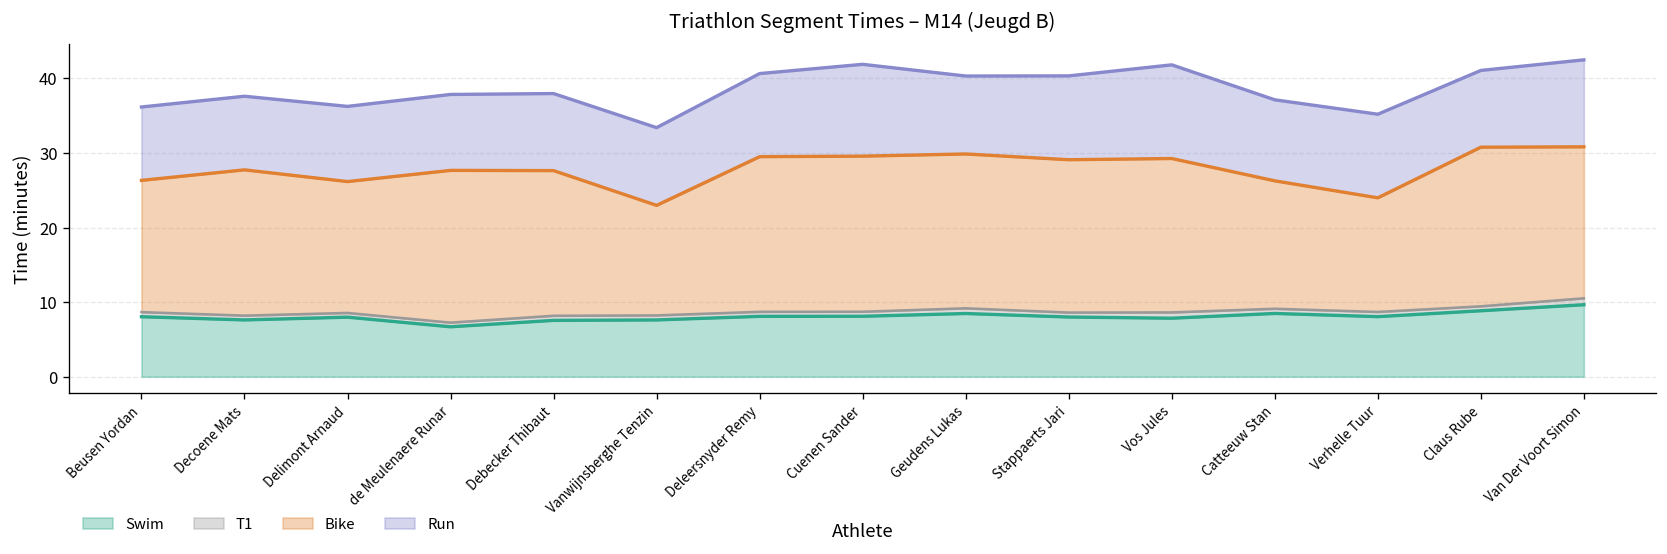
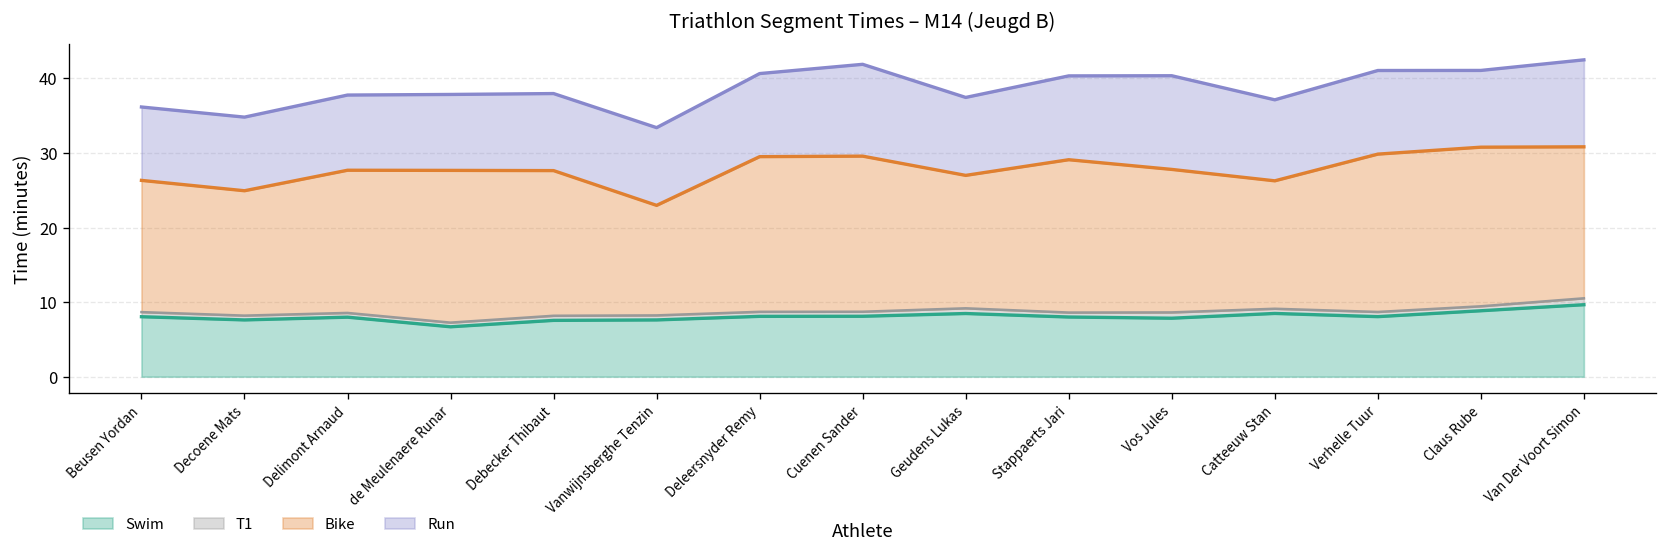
Bike, Decoene Mats: 20 -> 17
Bike, Delimont Arnaud: 18 -> 19
Bike, Geudens Lukas: 21 -> 18
Bike, Vos Jules: 21 -> 19
Bike, Verhelle Tuur: 15 -> 21
